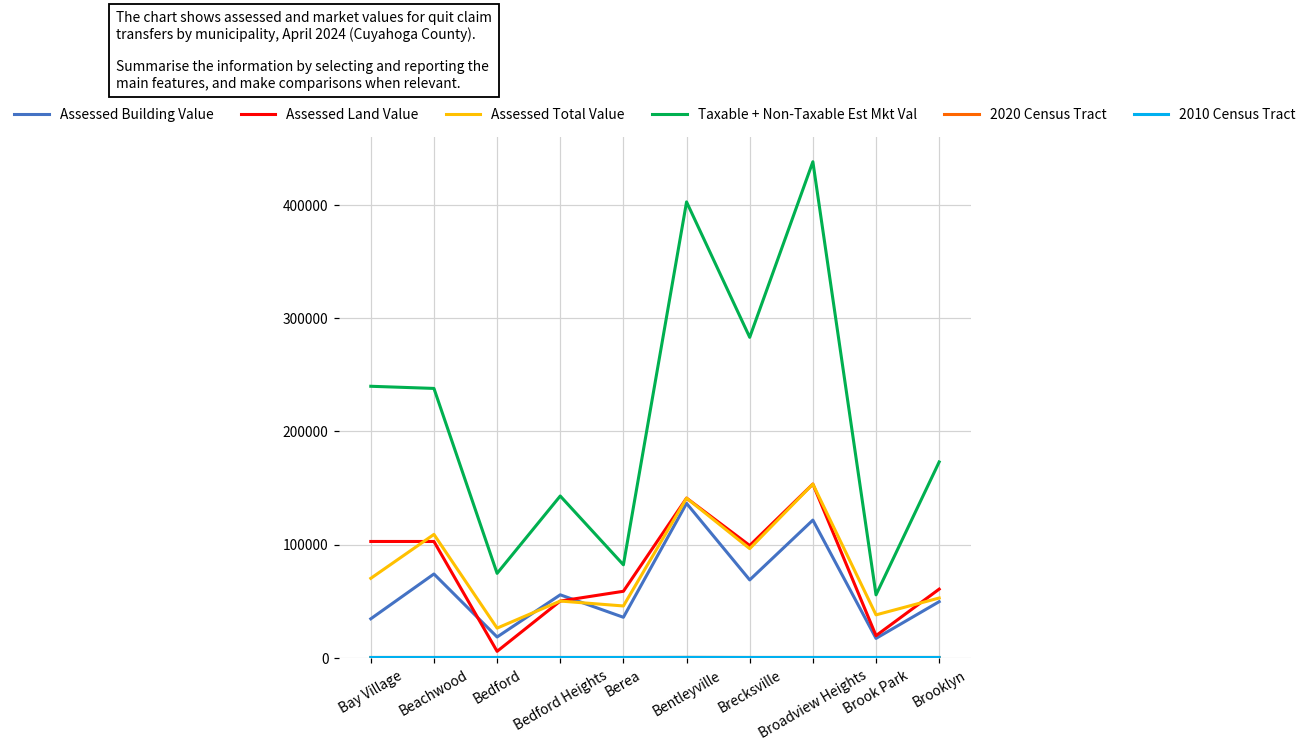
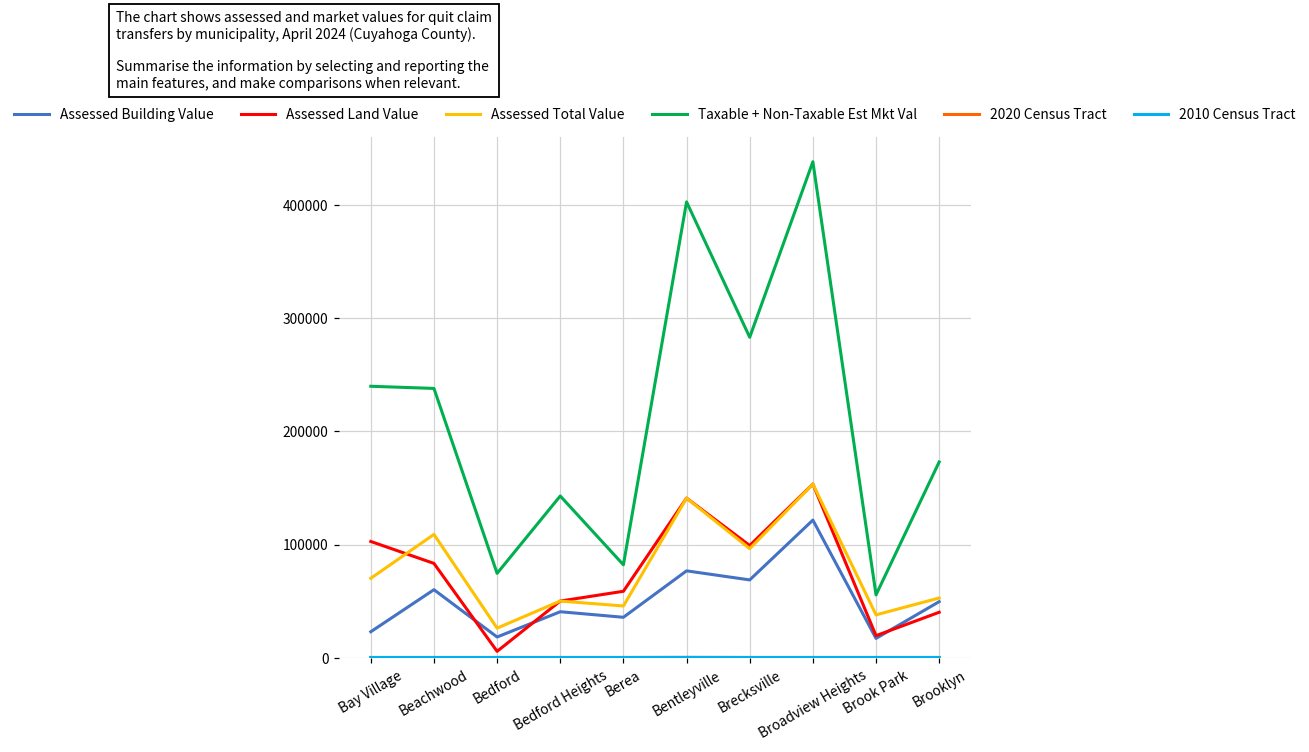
Assessed Building Value, Bay Village: 34000 -> 23000
Assessed Building Value, Beachwood: 74000 -> 60000
Assessed Land Value, Beachwood: 103000 -> 83000
Assessed Building Value, Bedford Heights: 56000 -> 41000
Assessed Building Value, Bentleyville: 136000 -> 77000
Assessed Land Value, Brooklyn: 61000 -> 40000
